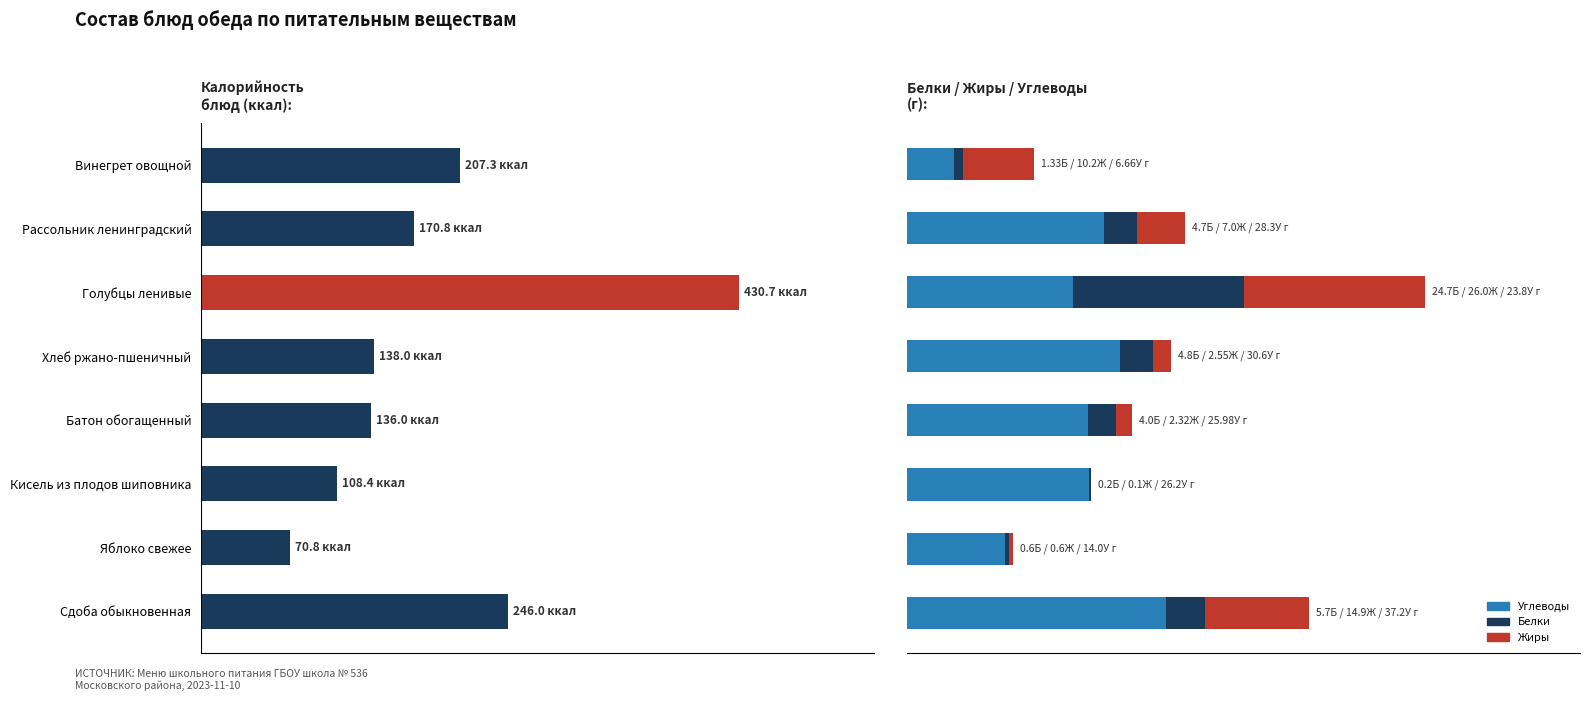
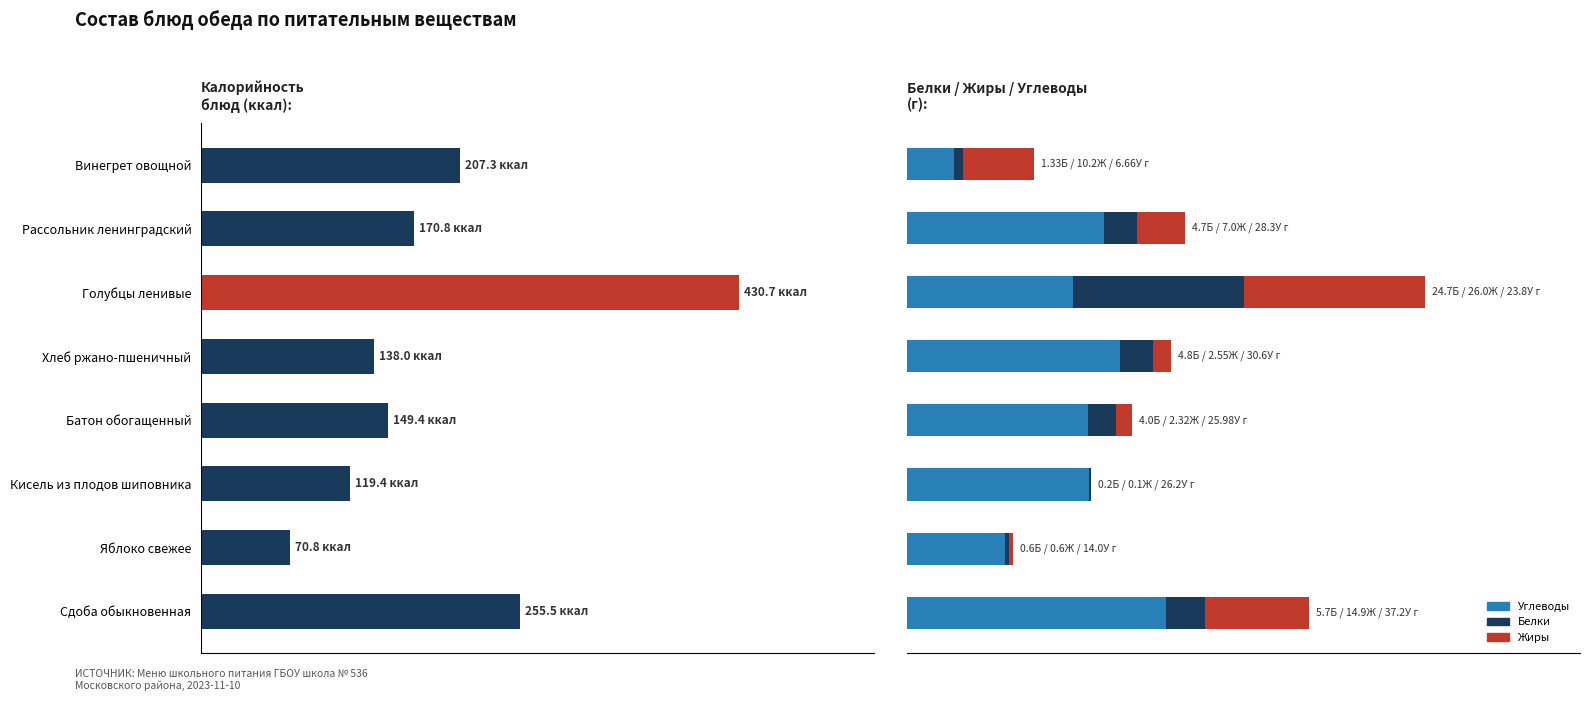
Калорийность блюд (ккал):, Батон обогащенный: 136.0 -> 149.4
Калорийность блюд (ккал):, Кисель из плодов шиповника: 108.4 -> 119.4
Калорийность блюд (ккал):, Сдоба обыкновенная: 246.0 -> 255.5
